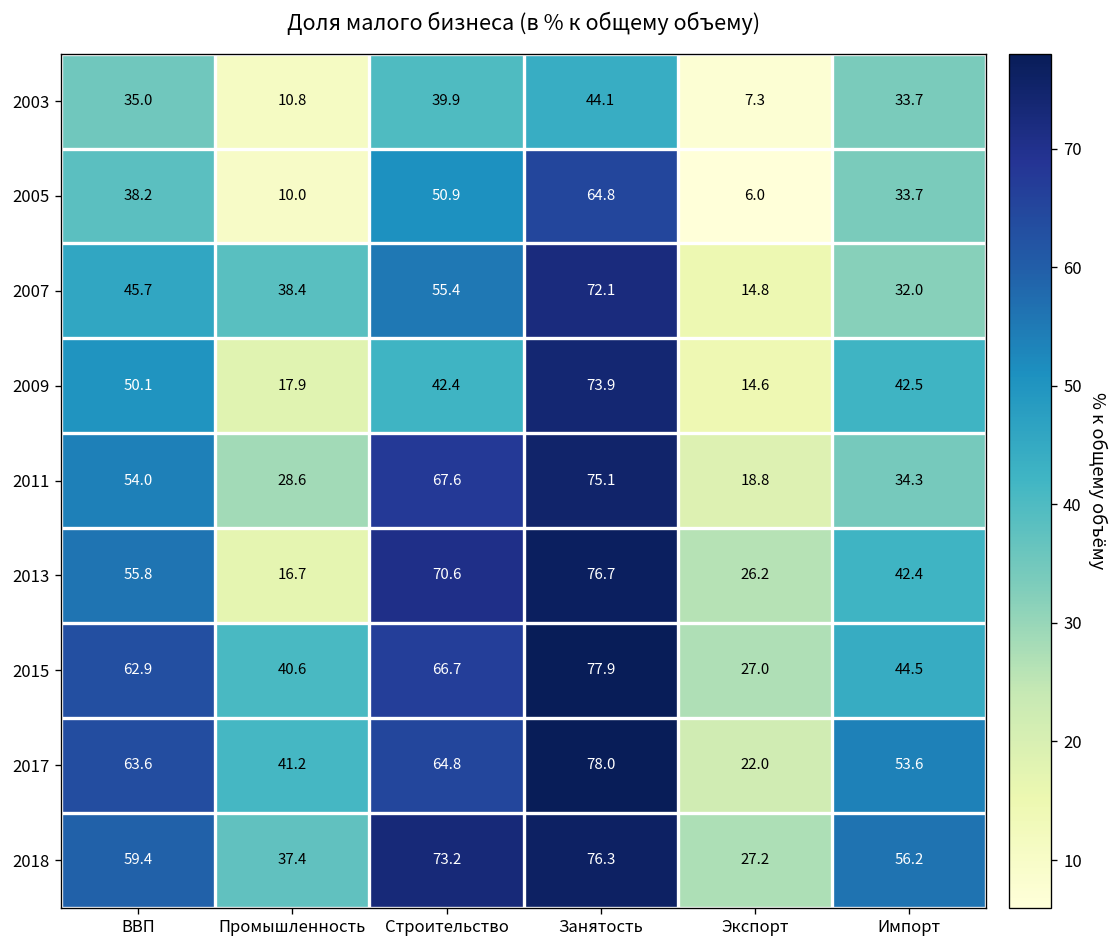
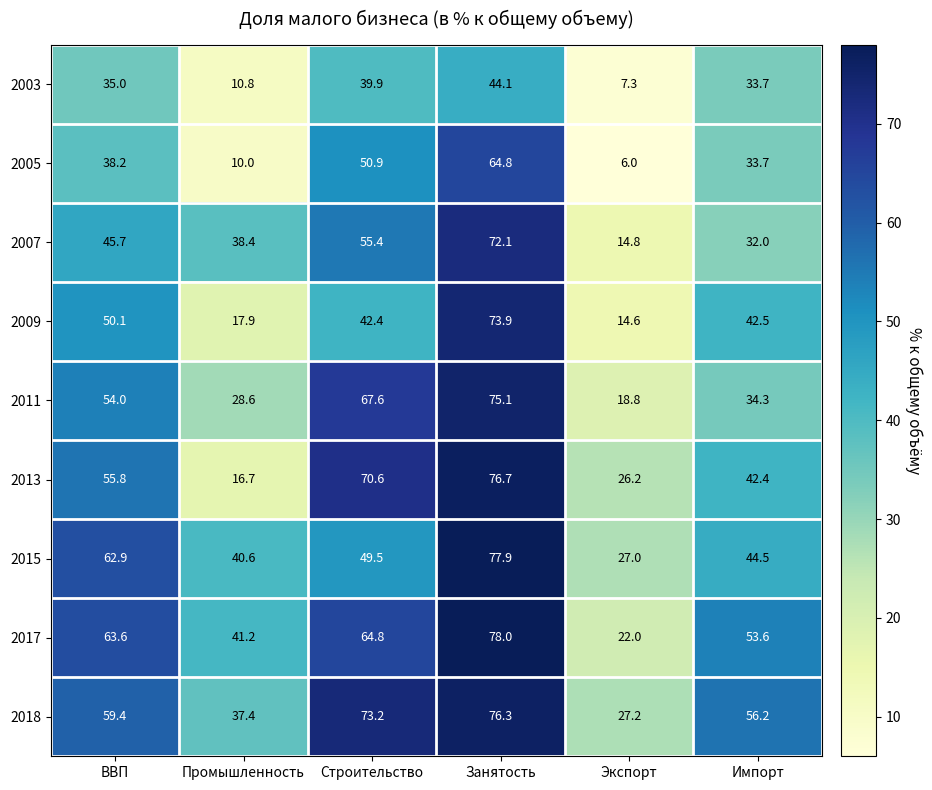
2015, Строительство: 66.7 -> 49.5
